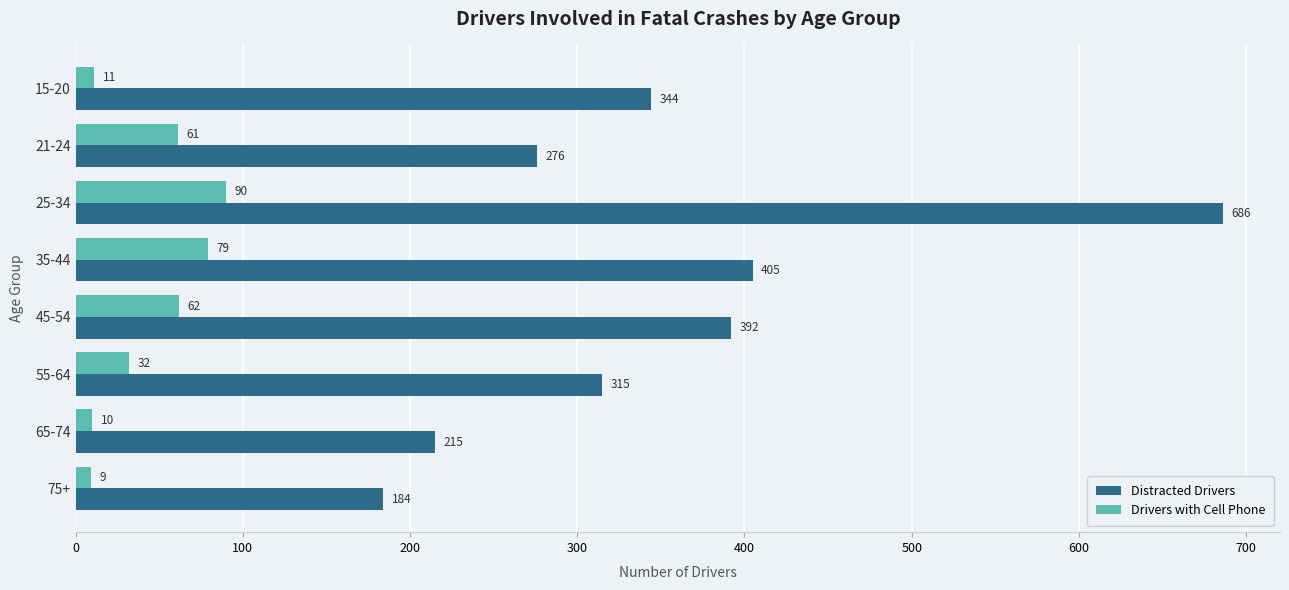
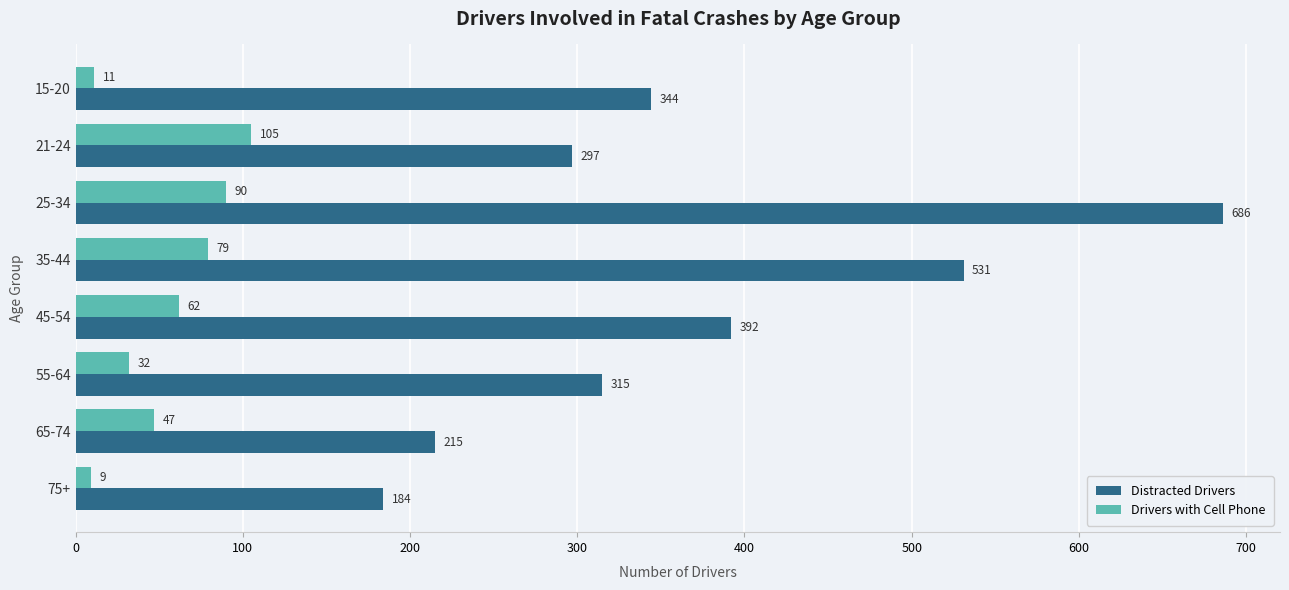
Drivers with Cell Phone, 21-24: 61 -> 105
Distracted Drivers, 21-24: 276 -> 297
Distracted Drivers, 35-44: 405 -> 531
Drivers with Cell Phone, 65-74: 10 -> 47
